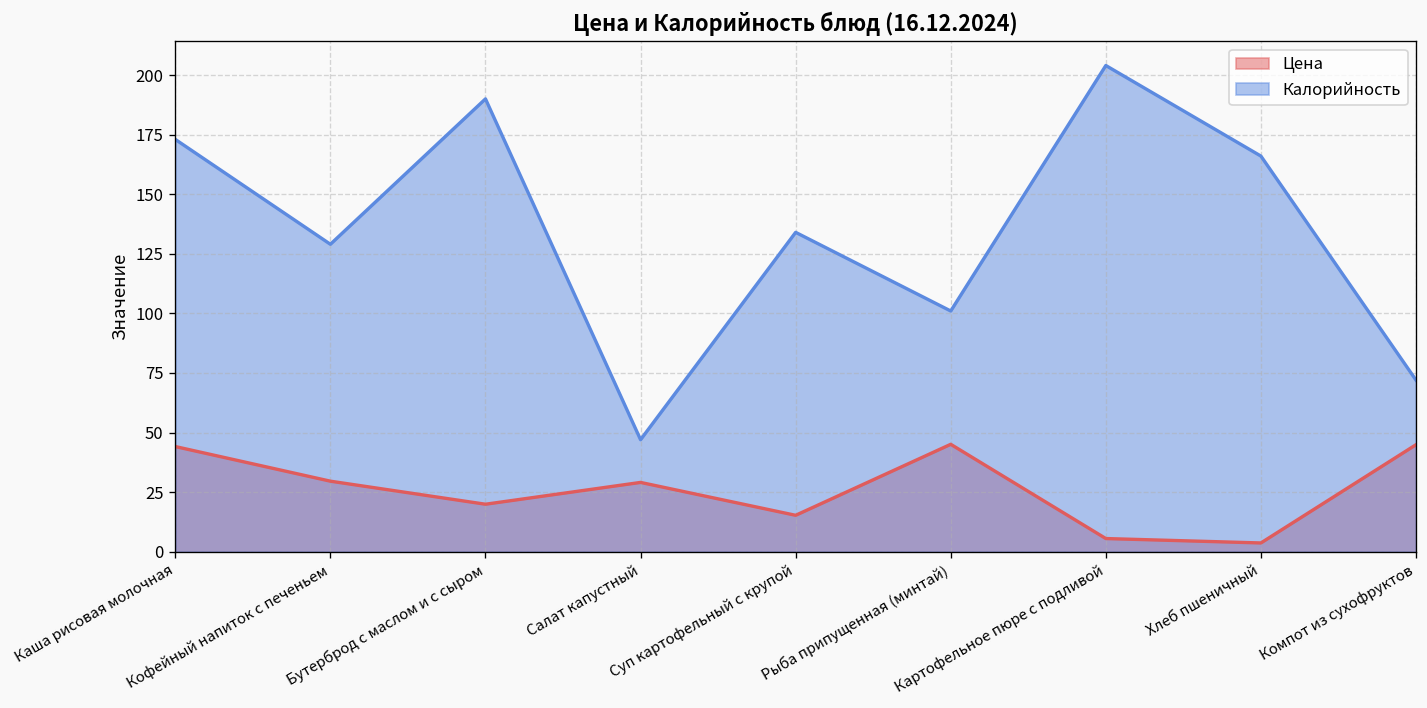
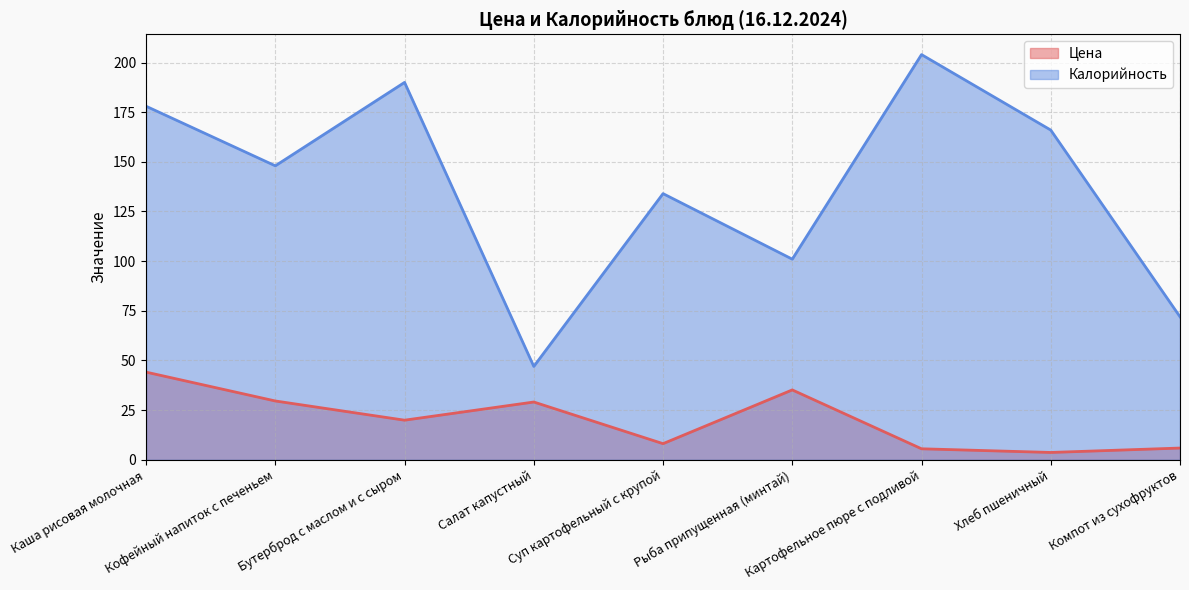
Калорийность, Каша рисовая молочная: 173 -> 178
Калорийность, Кофейный напиток с печеньем: 129 -> 148
Цена, Суп картофельный с крупой: 15 -> 8
Цена, Рыба припущенная (минтай): 45 -> 35
Цена, Компот из сухофруктов: 45 -> 6
